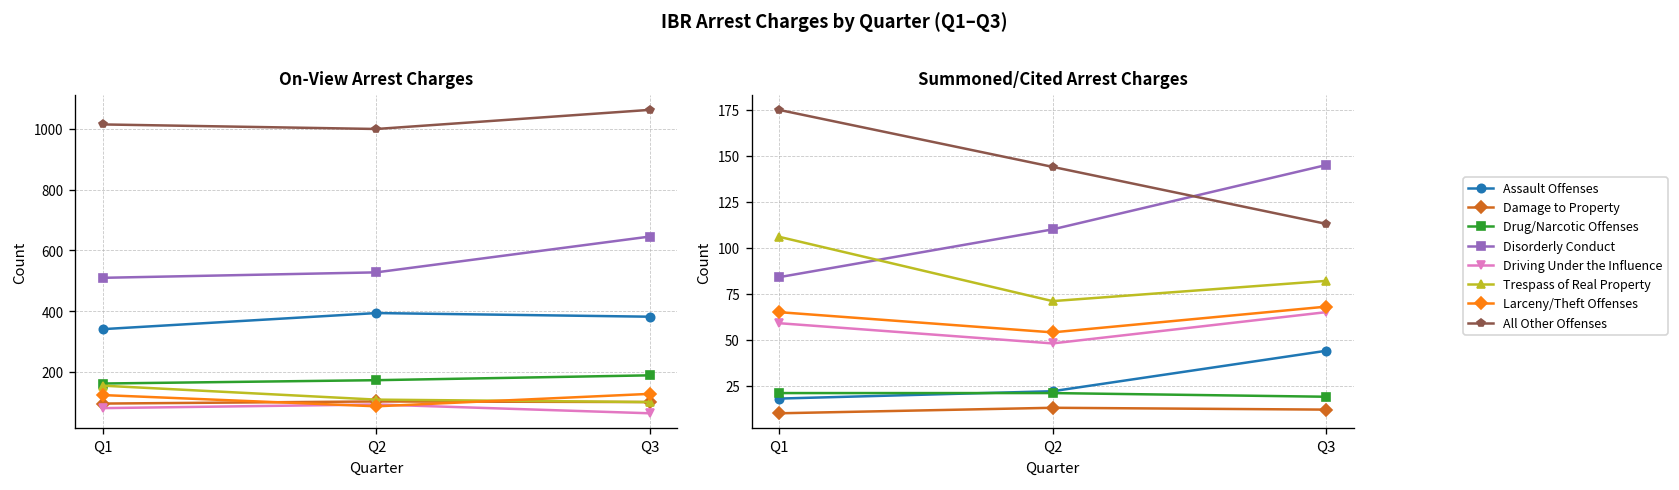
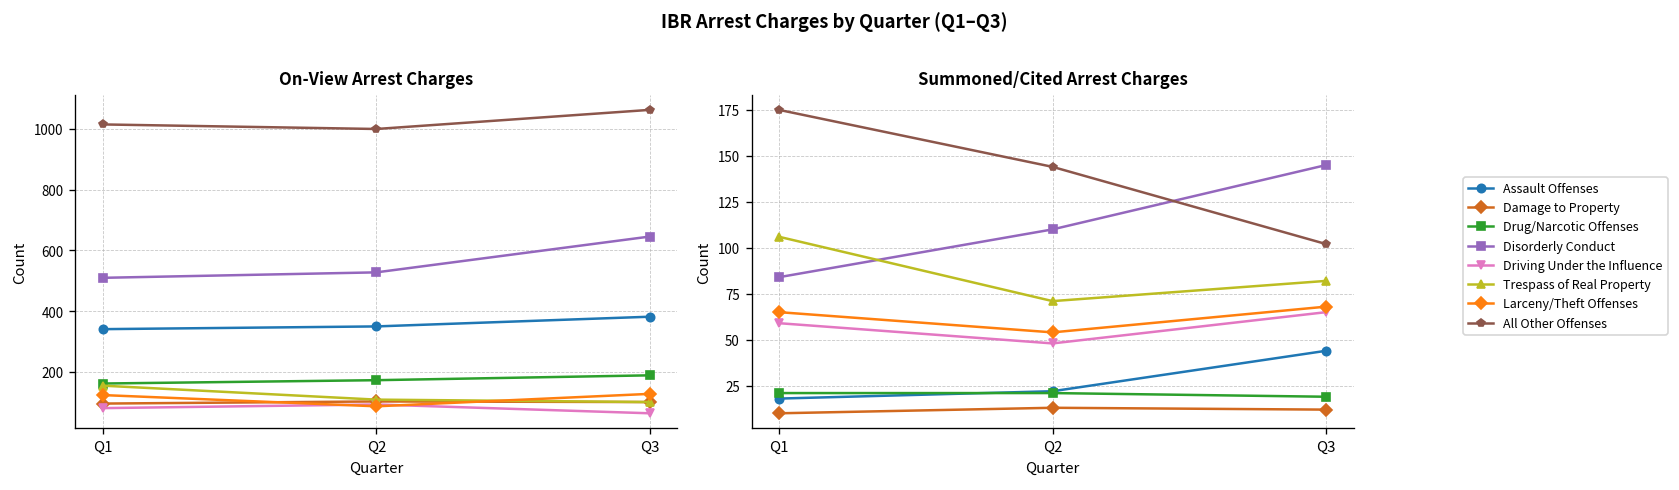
On-View Arrest Charges, Assault Offenses, Q2: 390 -> 350
Summoned/Cited Arrest Charges, All Other Offenses, Q3: 113 -> 102
